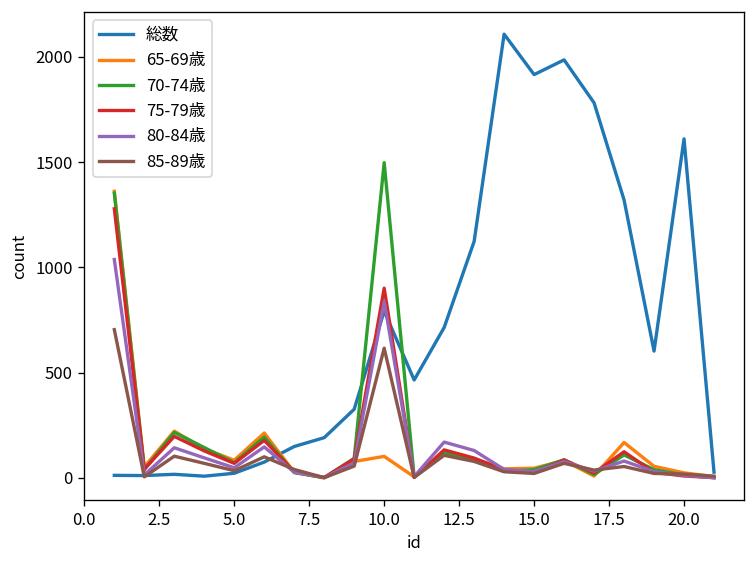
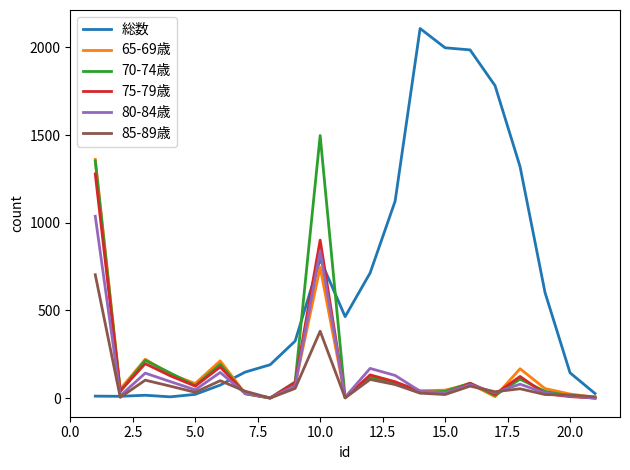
65-69歳, 10.0: 100 -> 750
85-89歳, 10.0: 620 -> 380
総数, 15.0: 1920 -> 2000
総数, 20.0: 1610 -> 150
